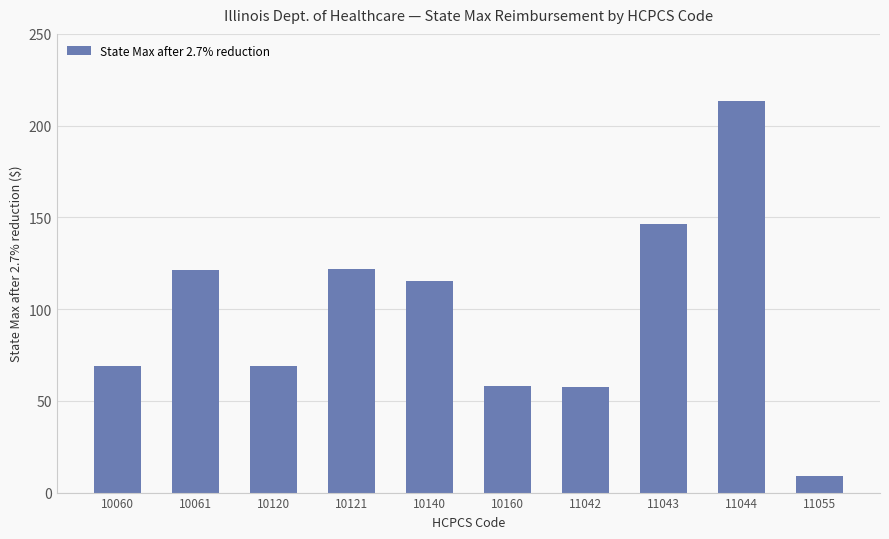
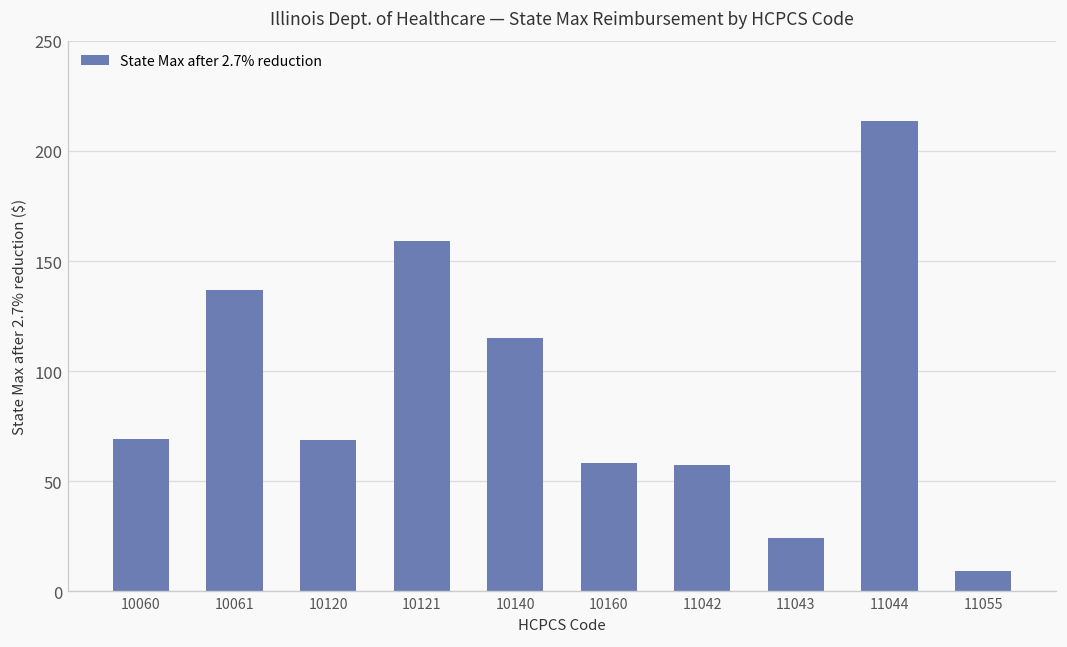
10061: 121 -> 137
10121: 122 -> 159
11043: 147 -> 24
